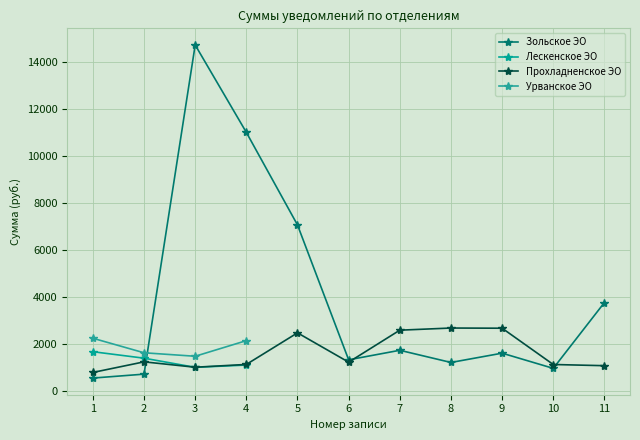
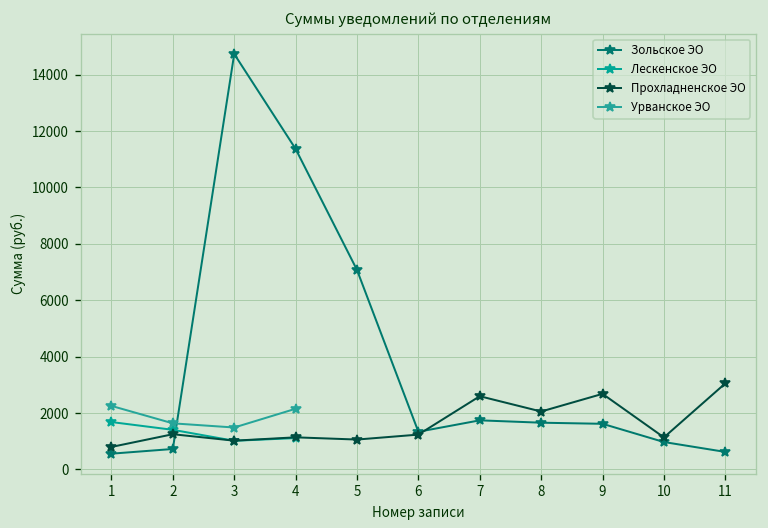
Зольское ЭО, 4: 11000 -> 11400
Прохладненское ЭО, 5: 2500 -> 1100
Зольское ЭО, 8: 1200 -> 1700
Прохладненское ЭО, 8: 2700 -> 2100
Зольское ЭО, 11: 3800 -> 600
Прохладненское ЭО, 11: 1100 -> 3100
